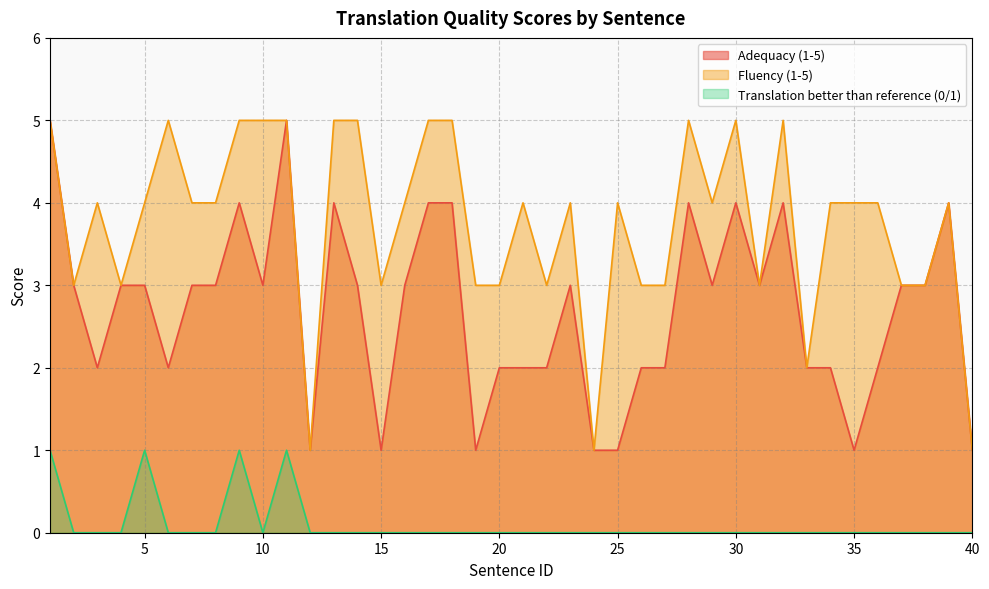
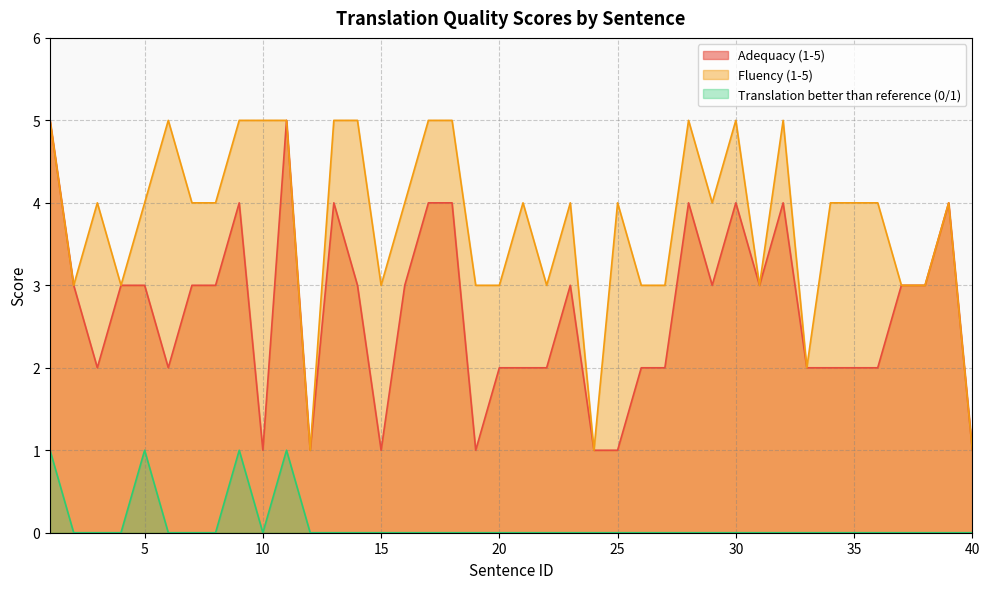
Adequacy (1-5), 10: 3 -> 1
Adequacy (1-5), 35: 1 -> 2
